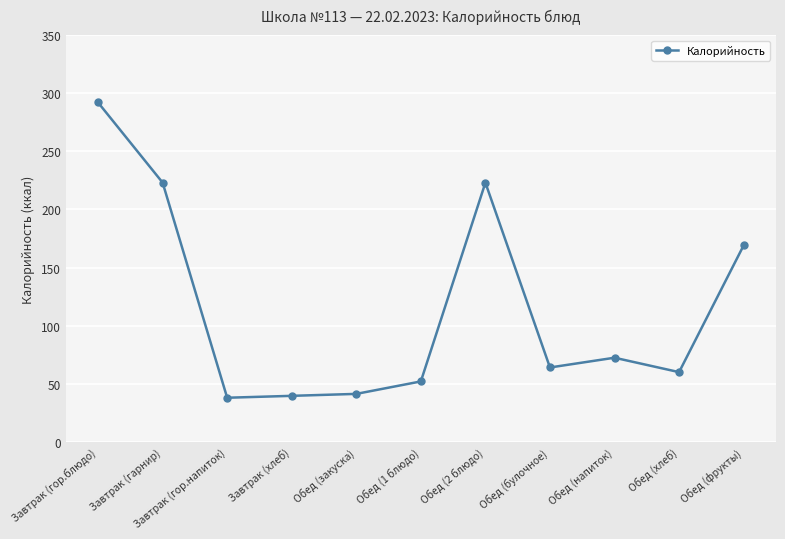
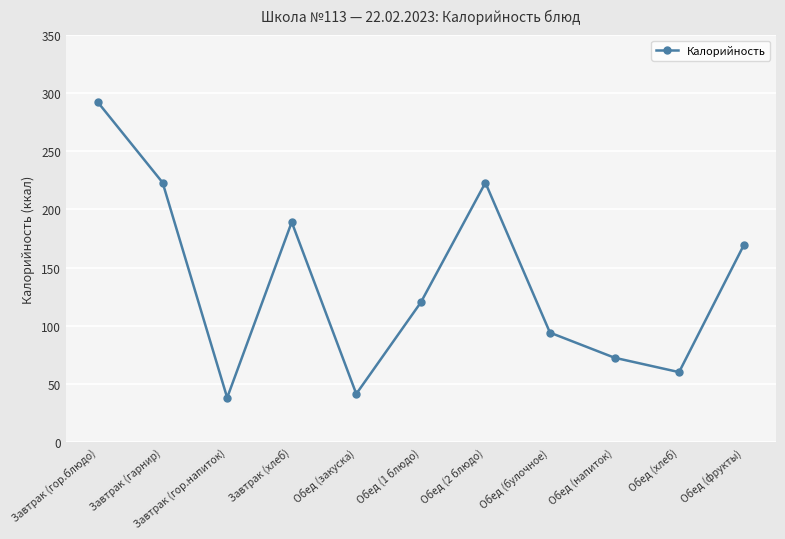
Завтрак (хлеб): 40 -> 189
Обед (1 блюдо): 52 -> 120
Обед (булочное): 64 -> 94
